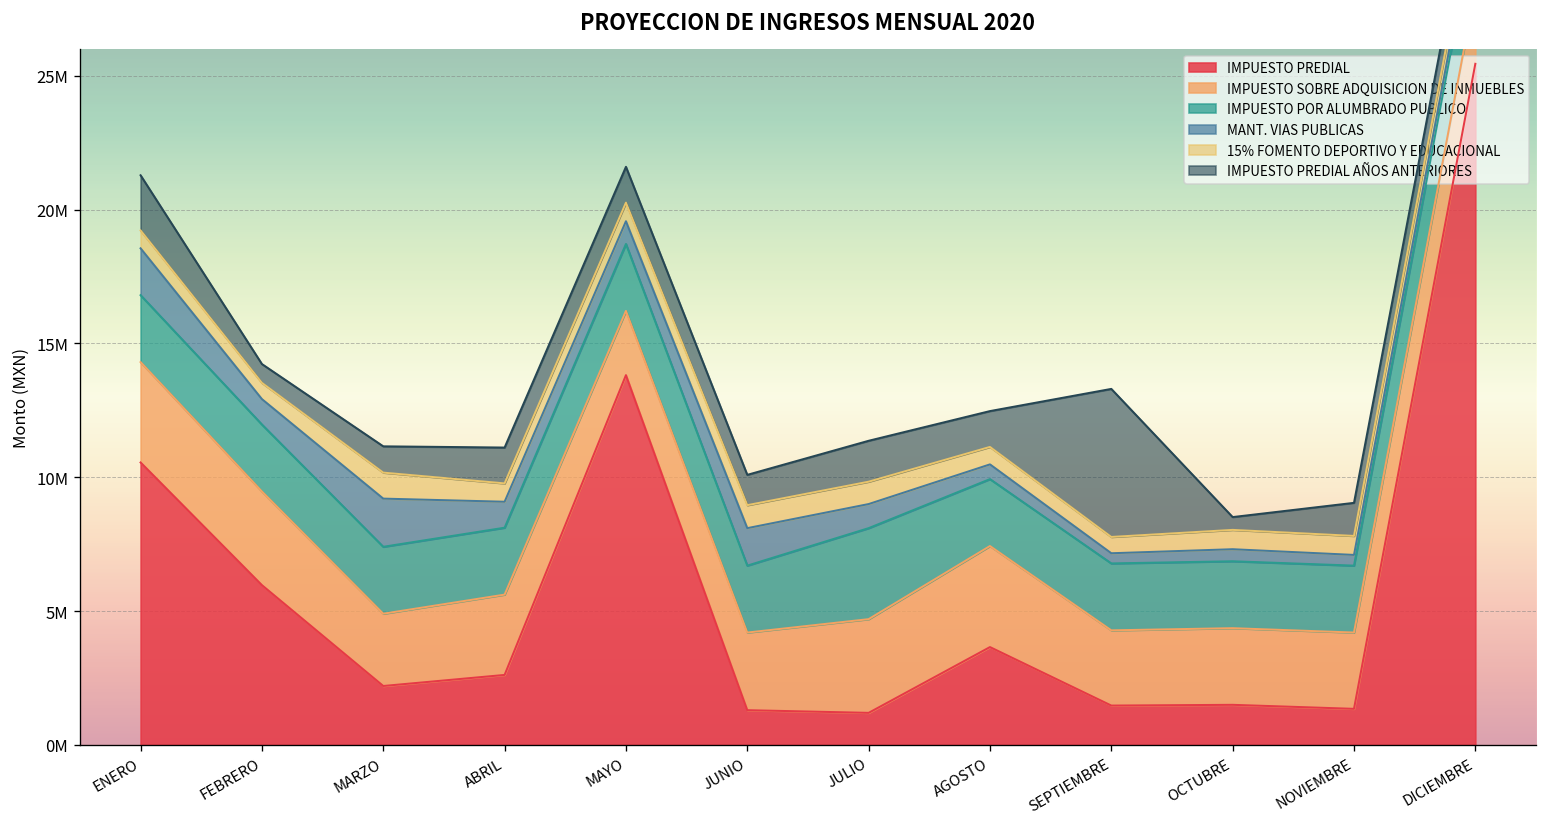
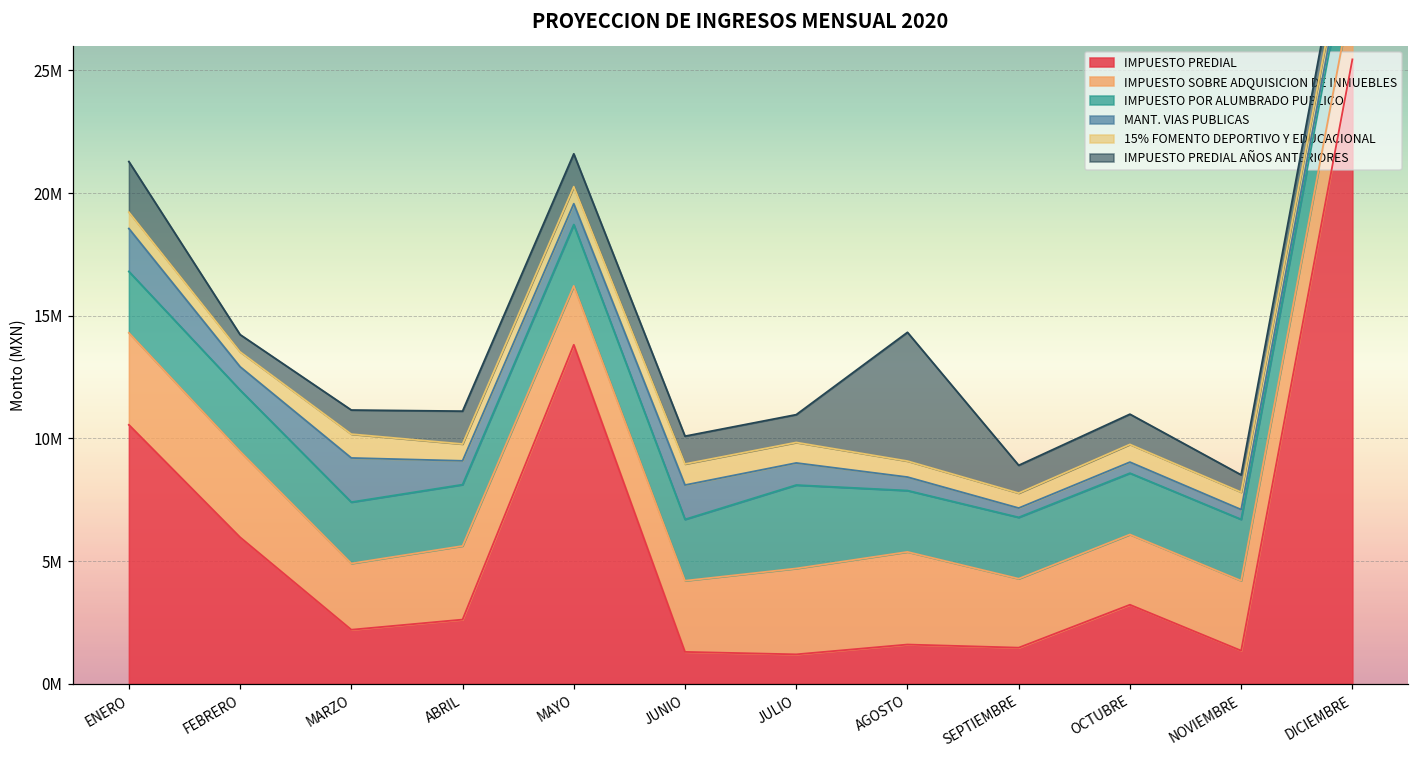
IMPUESTO PREDIAL AÑOS ANTERIORES, JULIO: 1500000 -> 1100000
IMPUESTO PREDIAL, AGOSTO: 3700000 -> 1600000
IMPUESTO PREDIAL AÑOS ANTERIORES, AGOSTO: 1300000 -> 5200000
IMPUESTO PREDIAL AÑOS ANTERIORES, SEPTIEMBRE: 5500000 -> 1100000
IMPUESTO PREDIAL, OCTUBRE: 1500000 -> 3200000
IMPUESTO PREDIAL AÑOS ANTERIORES, OCTUBRE: 500000 -> 1200000
IMPUESTO PREDIAL AÑOS ANTERIORES, NOVIEMBRE: 1200000 -> 700000
